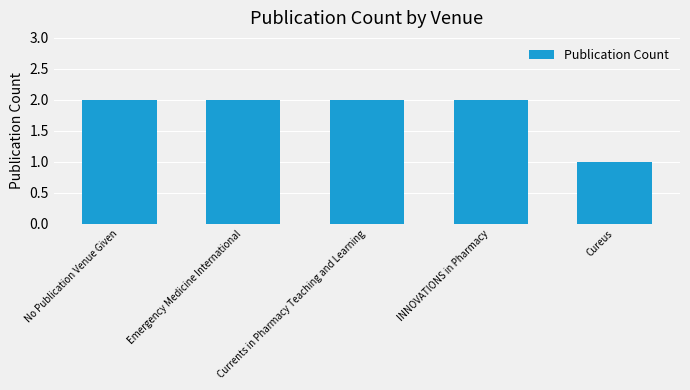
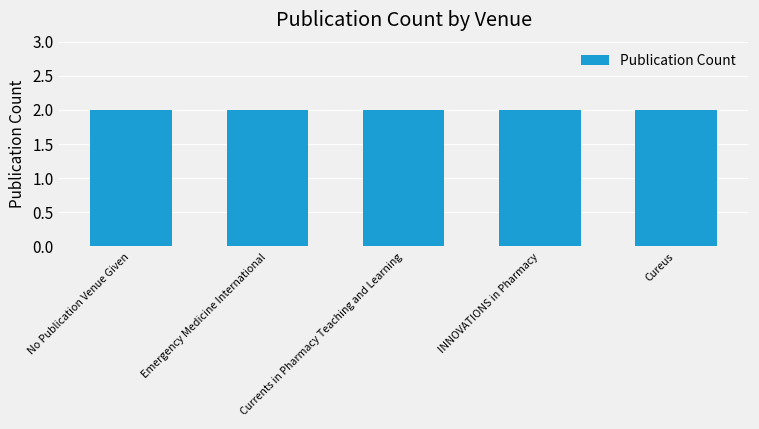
Cureus: 1 -> 2
